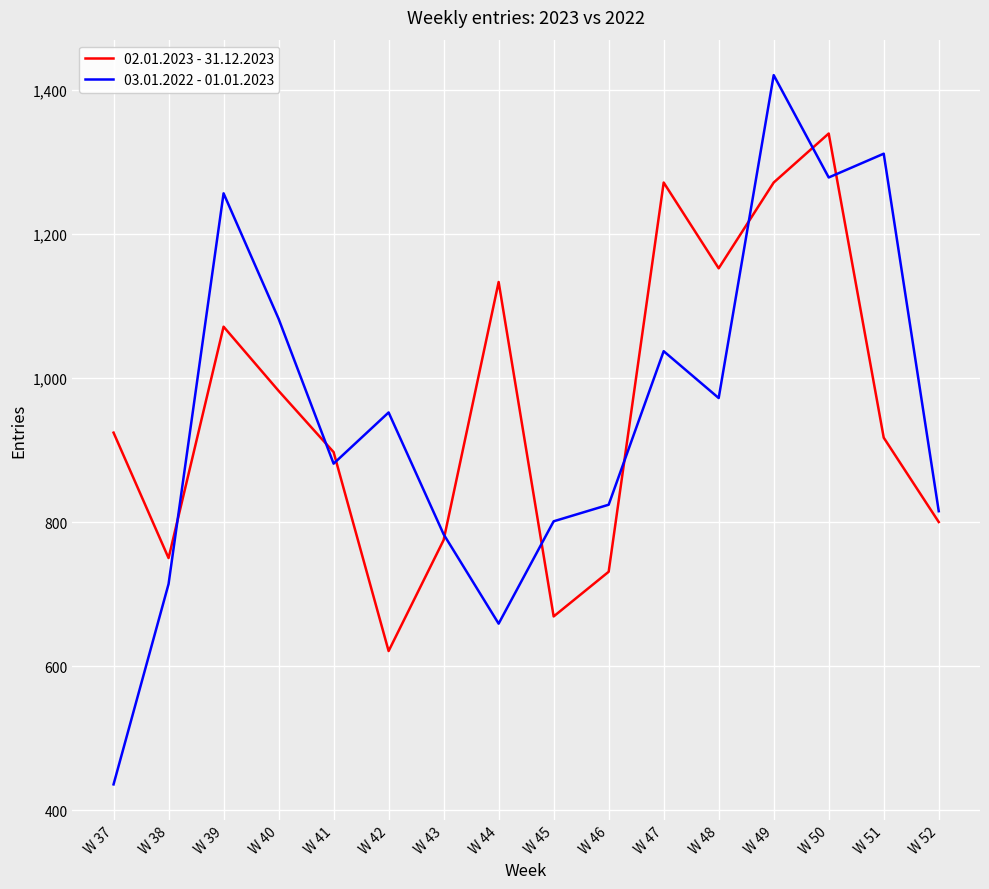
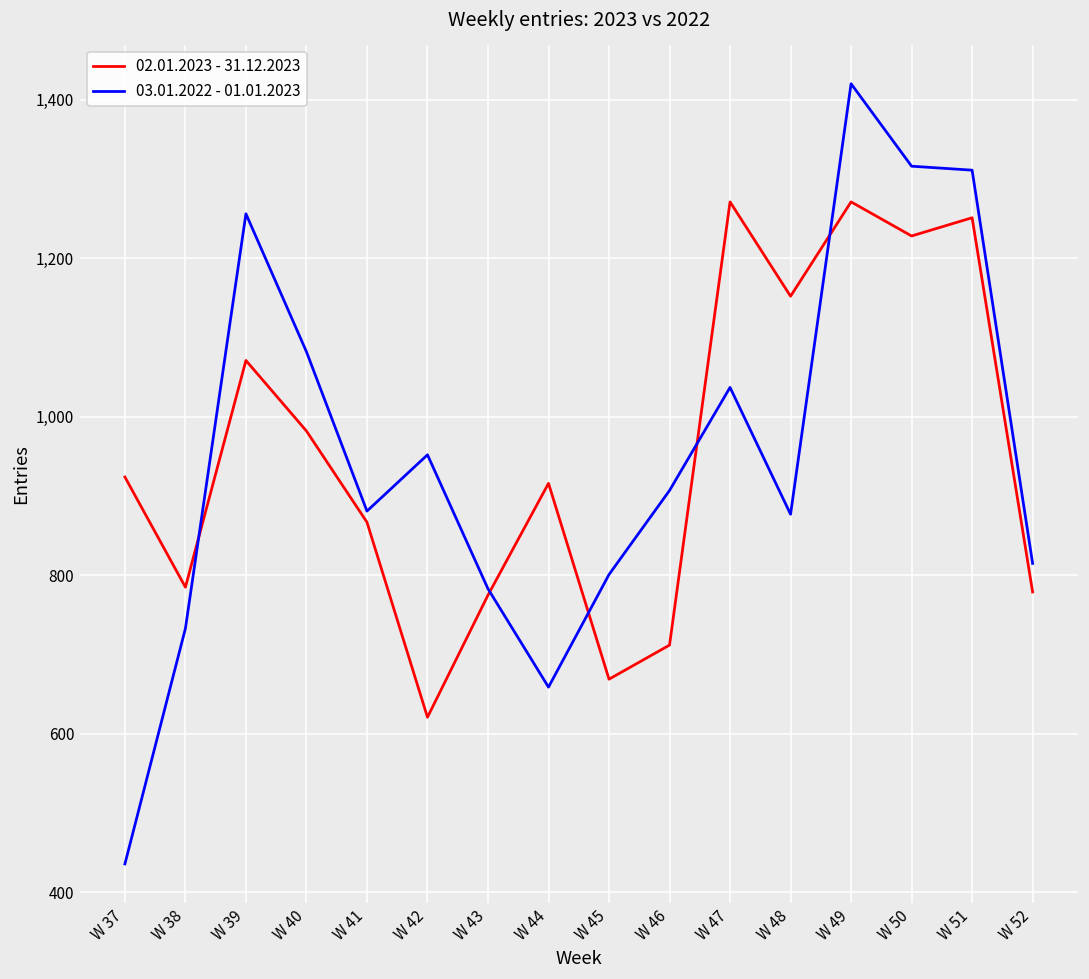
02.01.2023 - 31.12.2023, W 38: 750 -> 790
03.01.2022 - 01.01.2023, W 38: 710 -> 730
02.01.2023 - 31.12.2023, W 41: 900 -> 870
02.01.2023 - 31.12.2023, W 44: 1,130 -> 920
02.01.2023 - 31.12.2023, W 46: 730 -> 710
03.01.2022 - 01.01.2023, W 46: 820 -> 910
03.01.2022 - 01.01.2023, W 48: 970 -> 880
02.01.2023 - 31.12.2023, W 50: 1,340 -> 1,230
03.01.2022 - 01.01.2023, W 50: 1,280 -> 1,320
02.01.2023 - 31.12.2023, W 51: 920 -> 1,250
02.01.2023 - 31.12.2023, W 52: 800 -> 780
